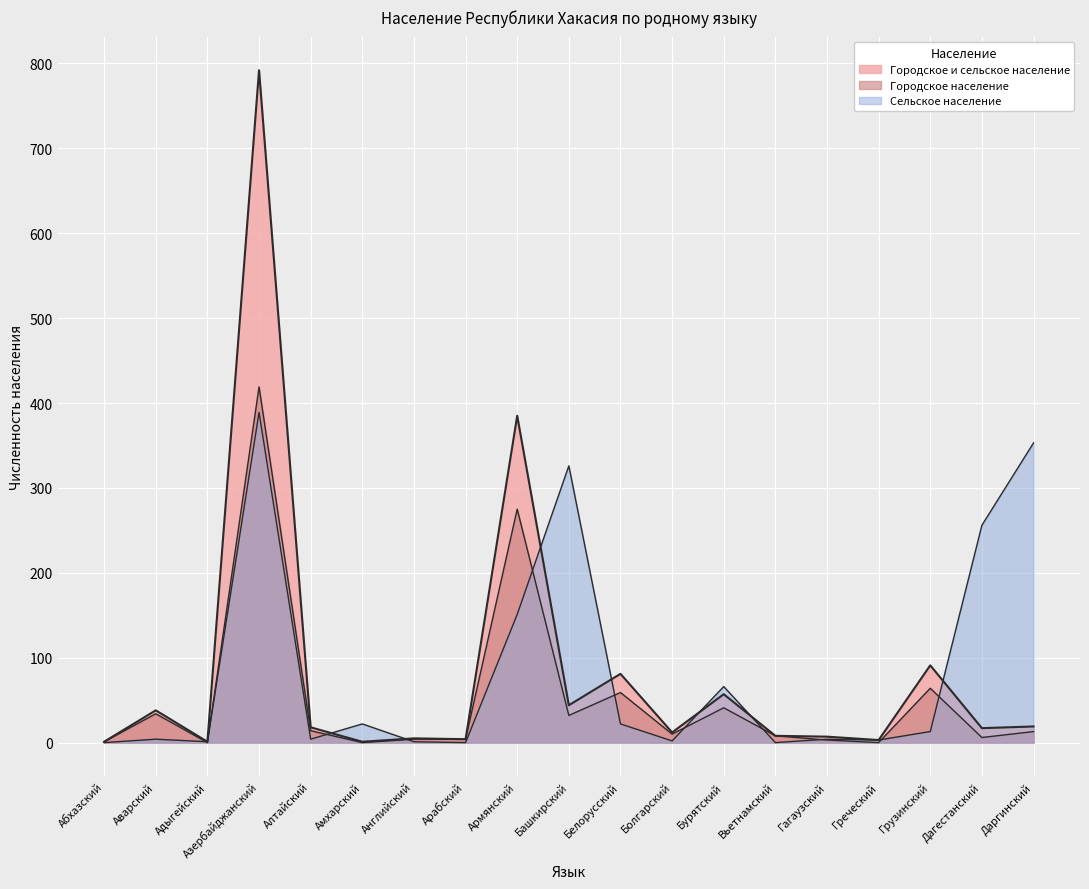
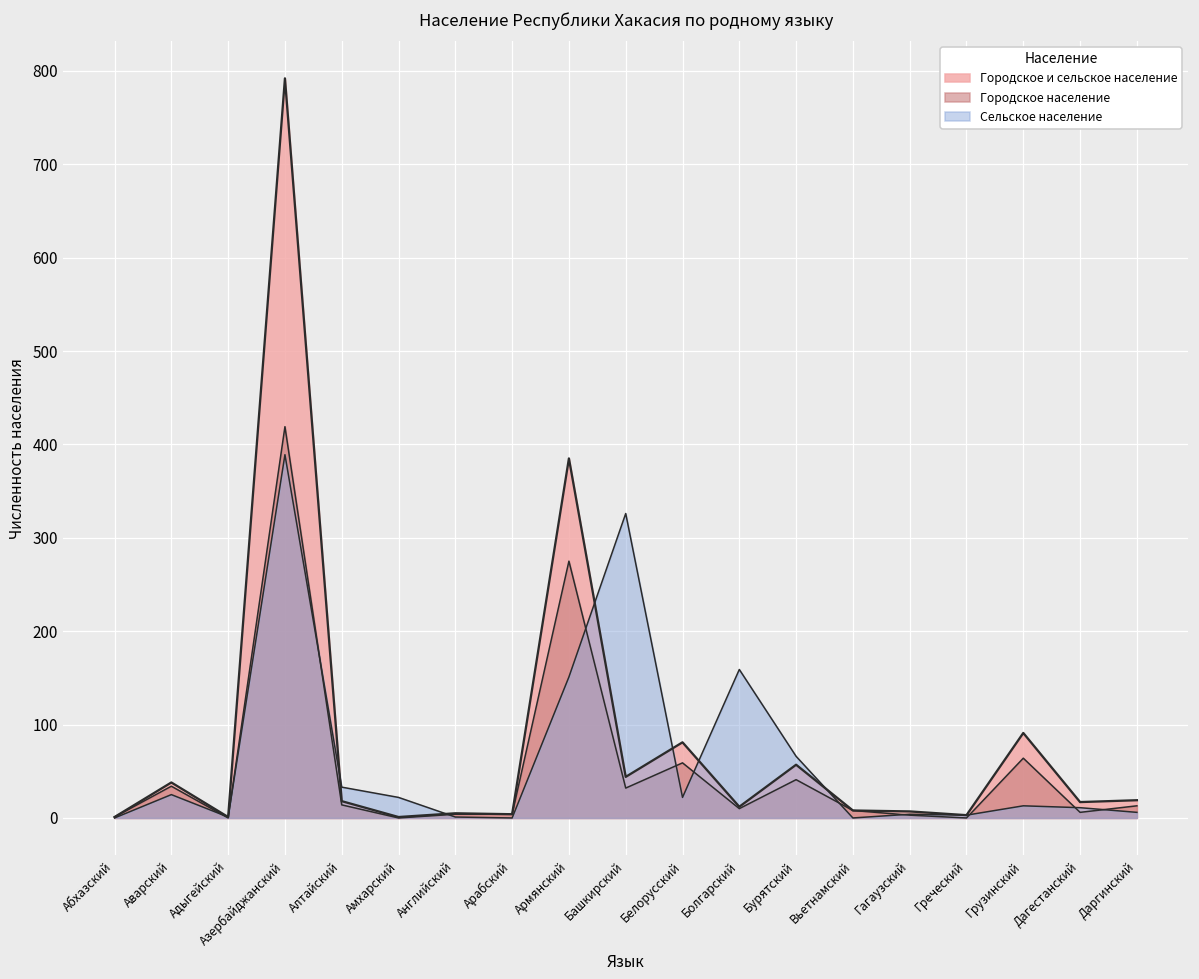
Сельское население, Аварский: 0 -> 30
Сельское население, Алтайский: 0 -> 30
Сельское население, Болгарский: 0 -> 160
Сельское население, Дагестанский: 260 -> 10
Сельское население, Даргинский: 350 -> 10
